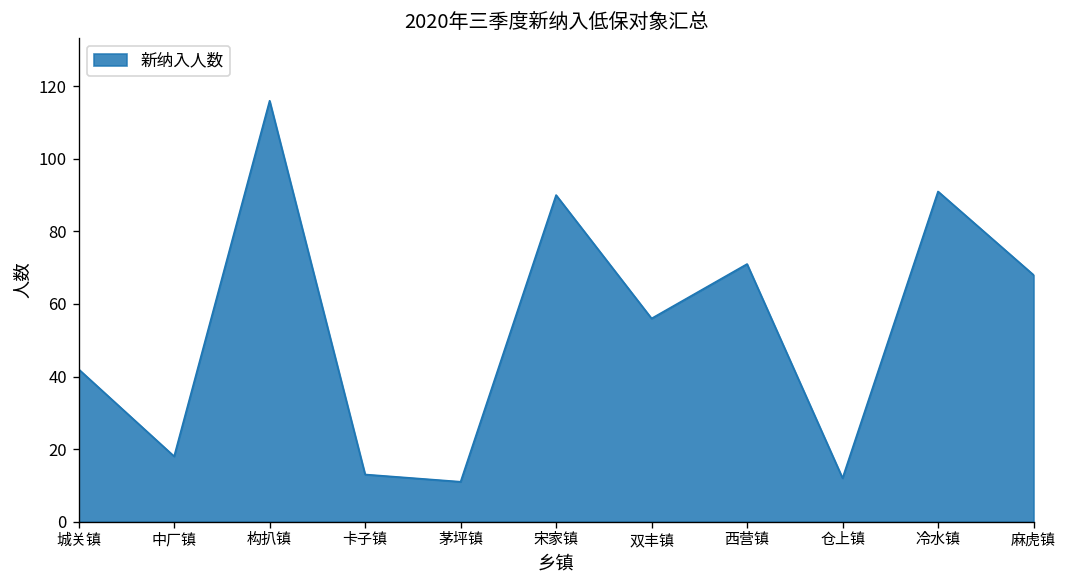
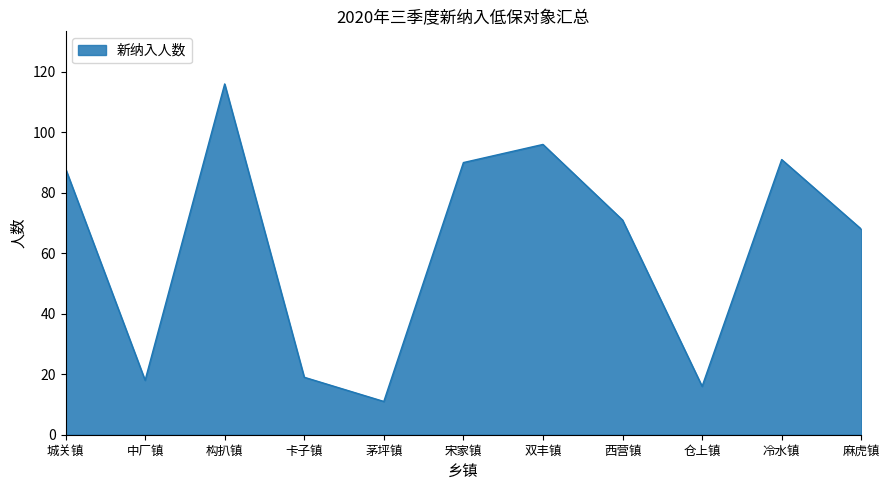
城关镇: 42 -> 88
卡子镇: 13 -> 19
双丰镇: 56 -> 96
仓上镇: 12 -> 16
